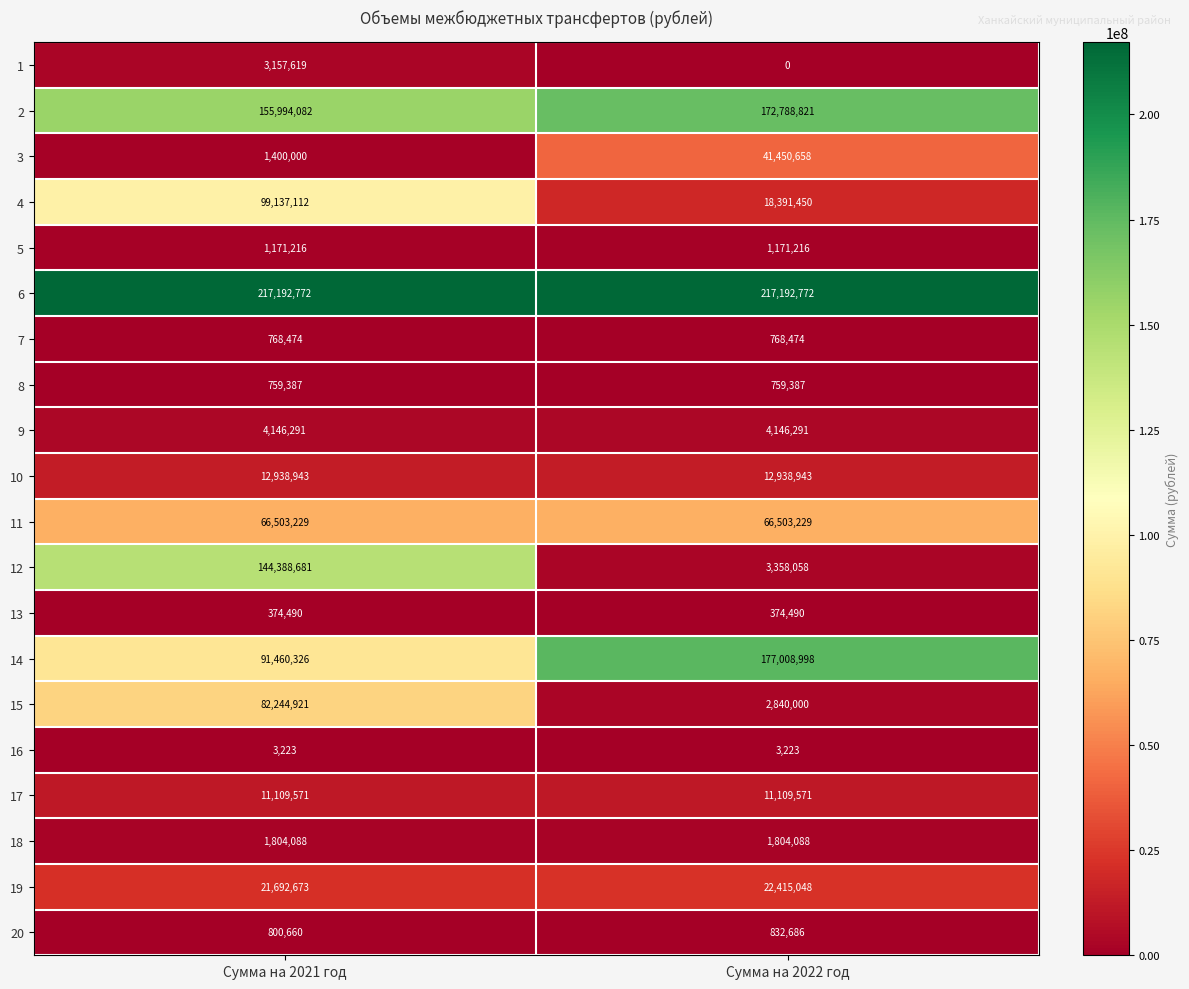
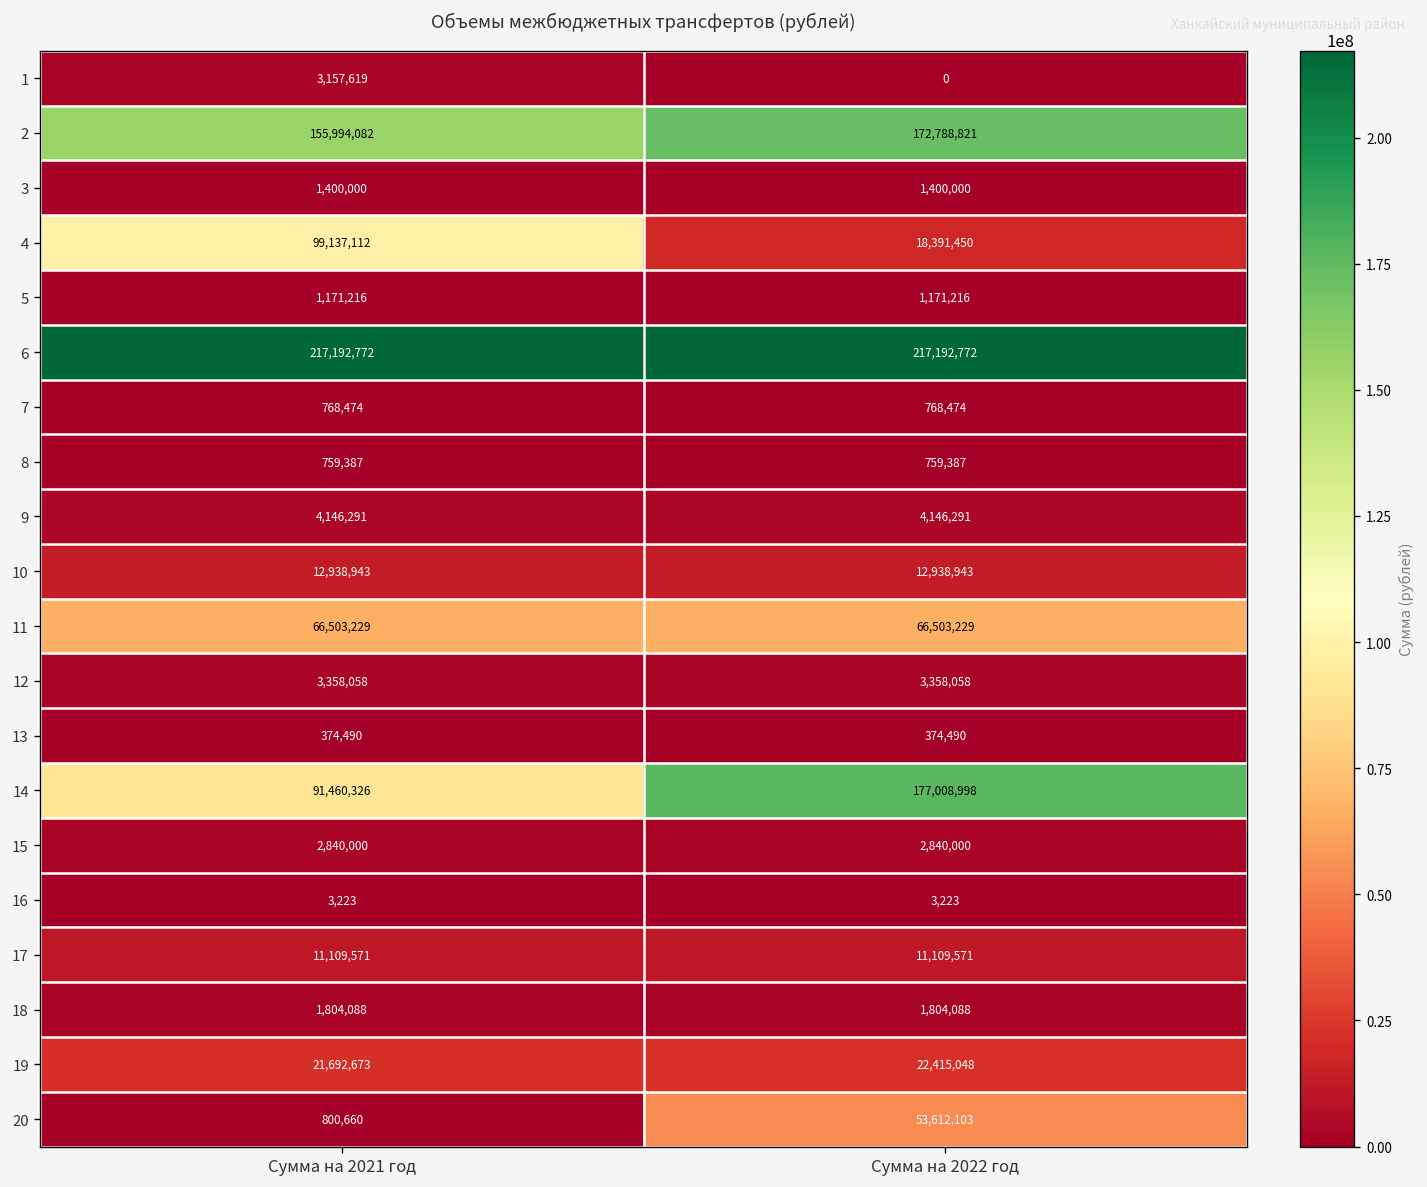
3, Сумма на 2022 год: 41,450,658 -> 1,400,000
12, Сумма на 2021 год: 144,388,681 -> 3,358,058
15, Сумма на 2021 год: 82,244,921 -> 2,840,000
20, Сумма на 2022 год: 832,686 -> 53,612,103
